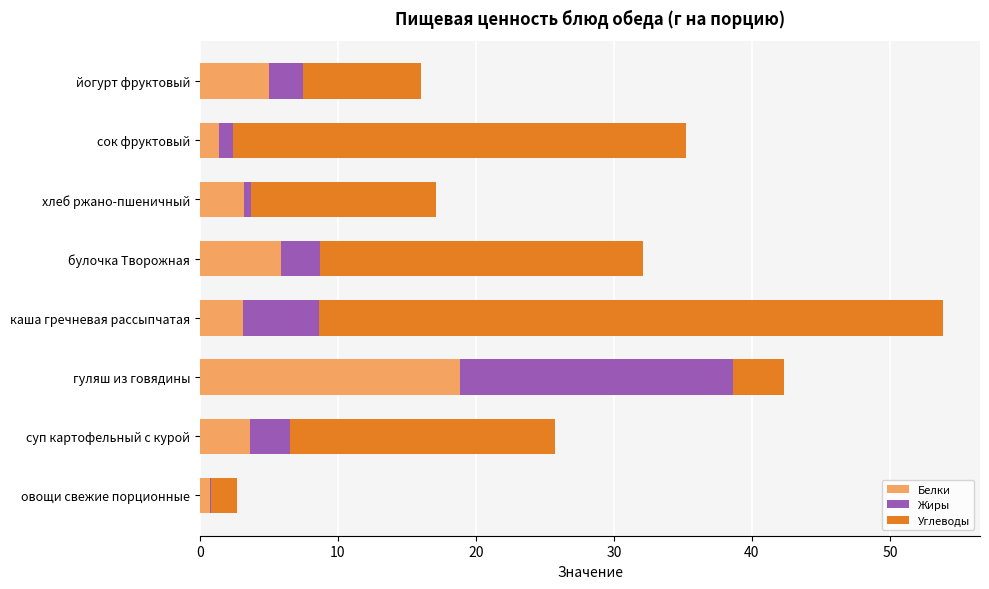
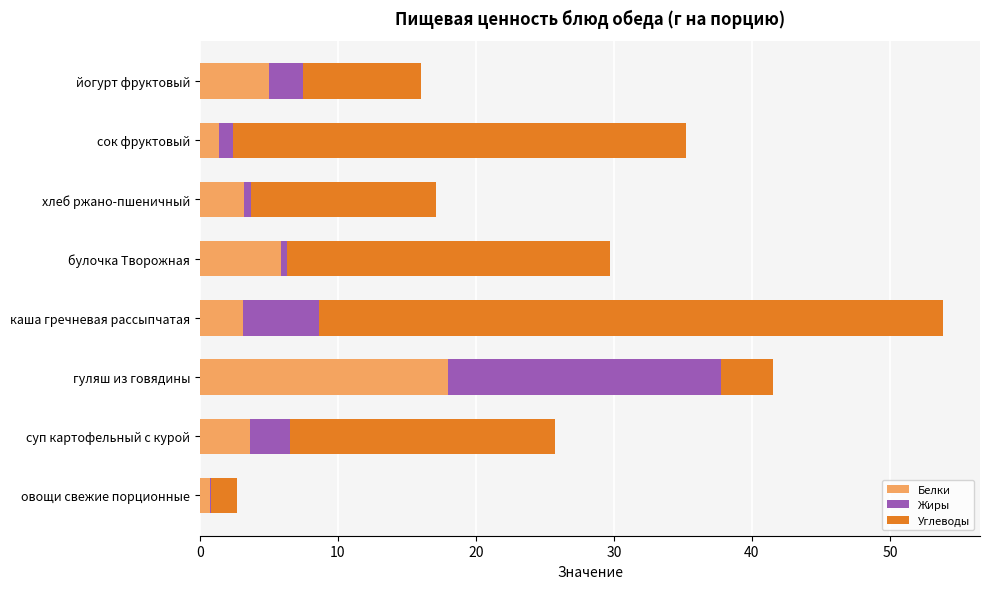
Жиры, булочка Творожная: 2.8 -> 0.4
Белки, гуляш из говядины: 18.8 -> 18.0
